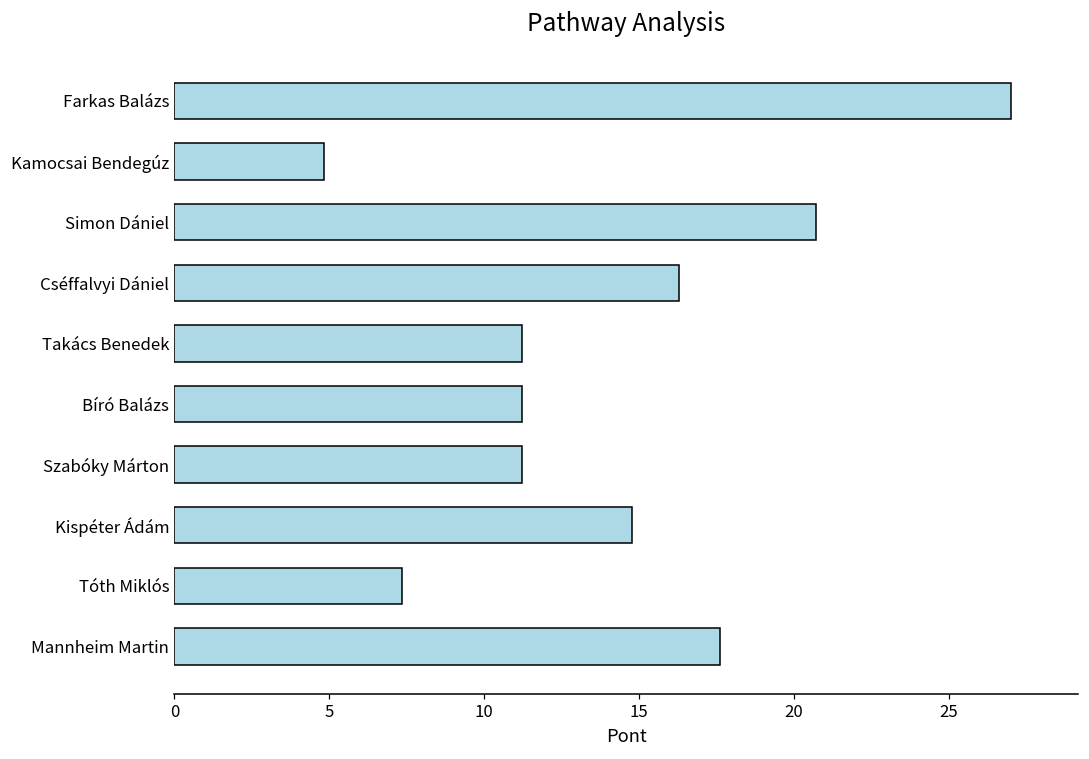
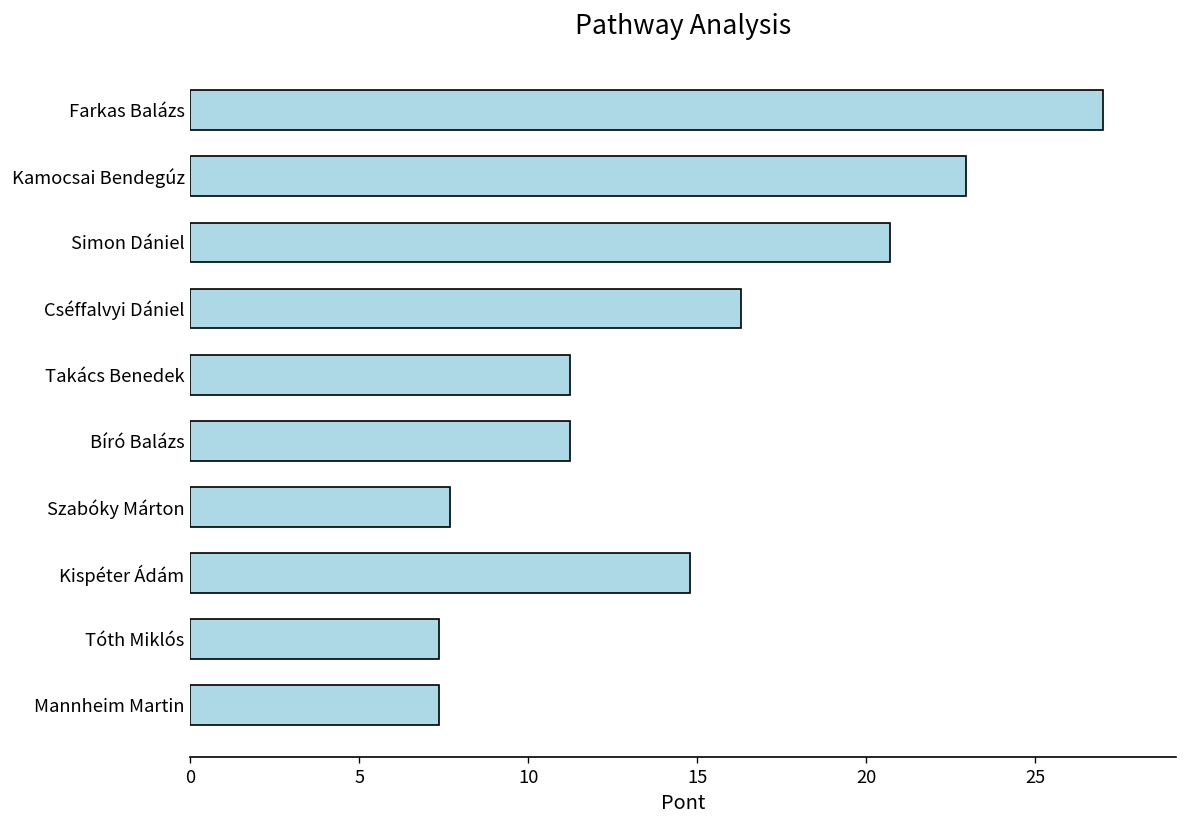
Kamocsai Bendegúz: 4.8 -> 23.0
Szabóky Márton: 11.2 -> 7.7
Mannheim Martin: 17.6 -> 7.4
